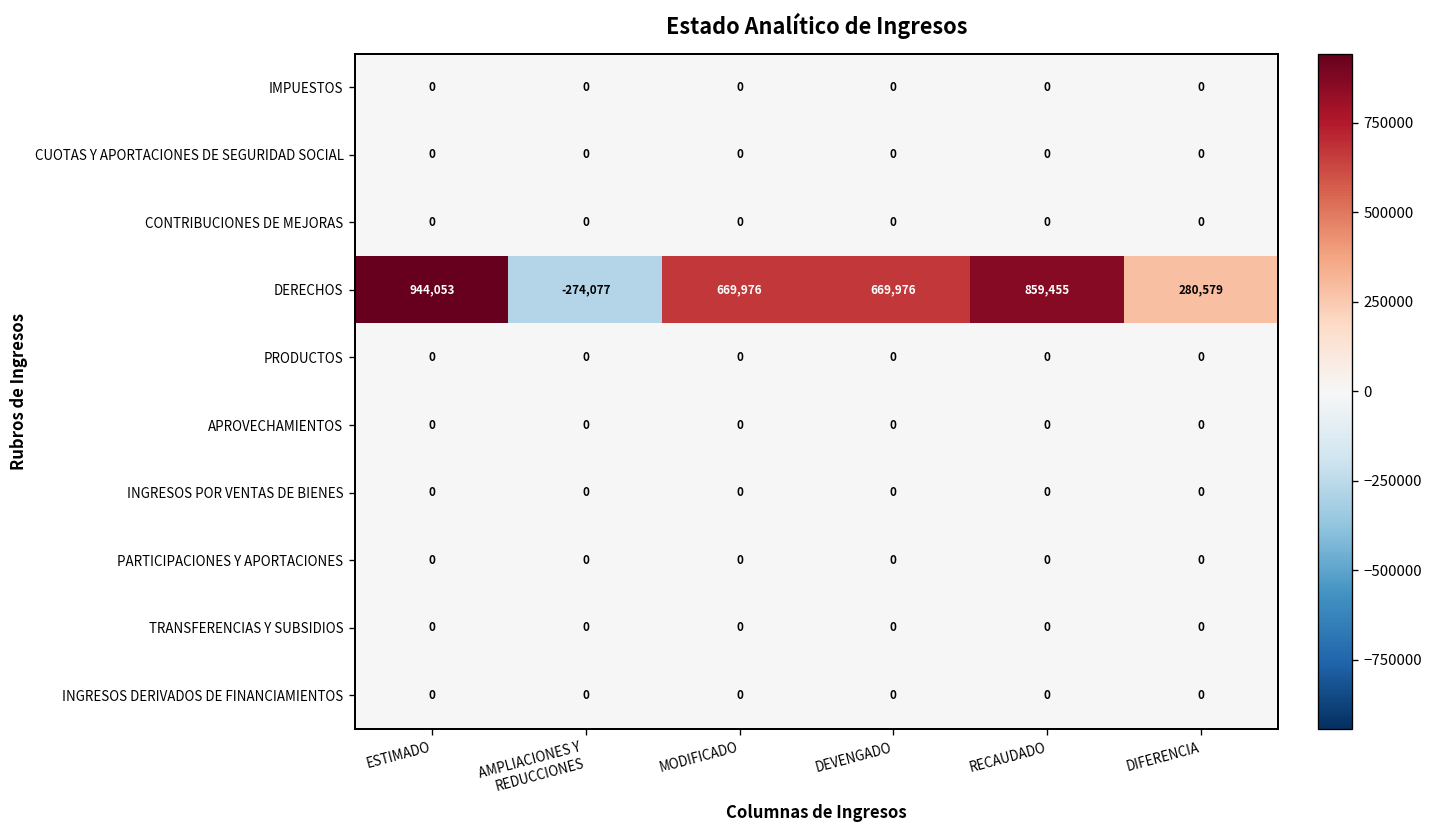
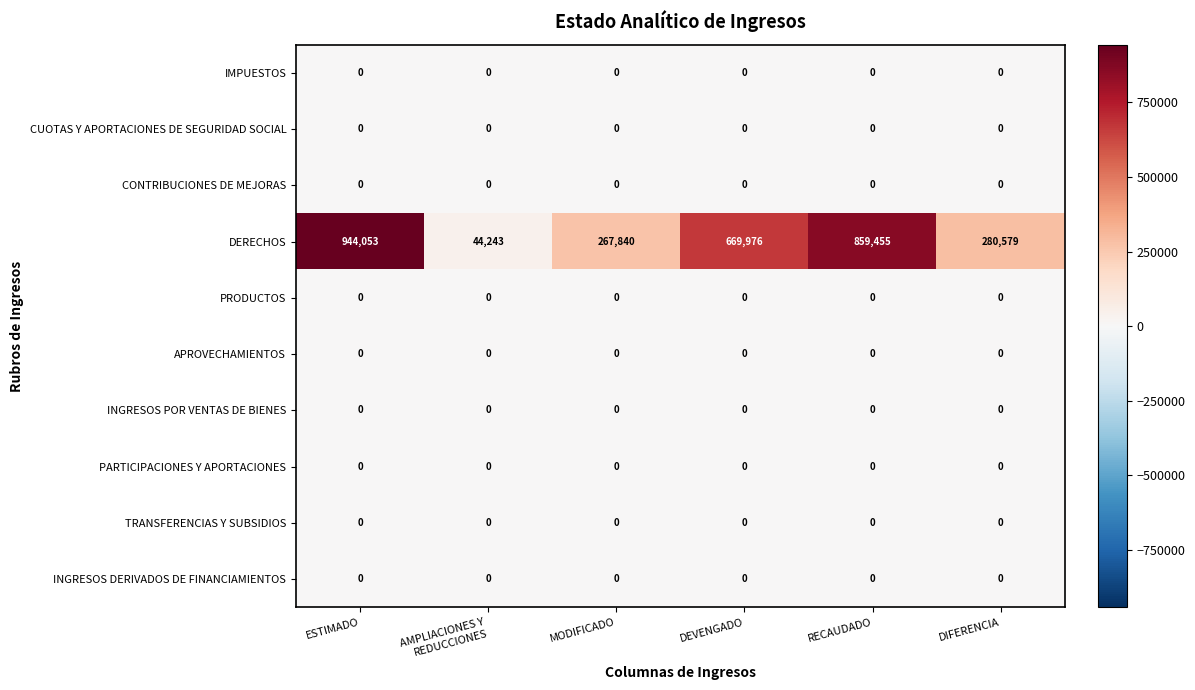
DERECHOS, AMPLIACIONES Y REDUCCIONES: -274,077 -> 44,243
DERECHOS, MODIFICADO: 669,976 -> 267,840
